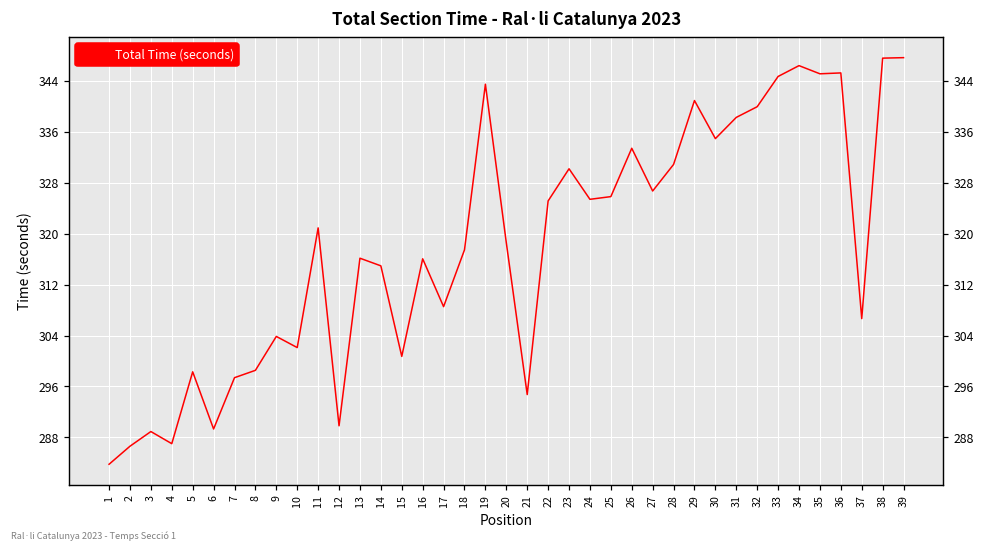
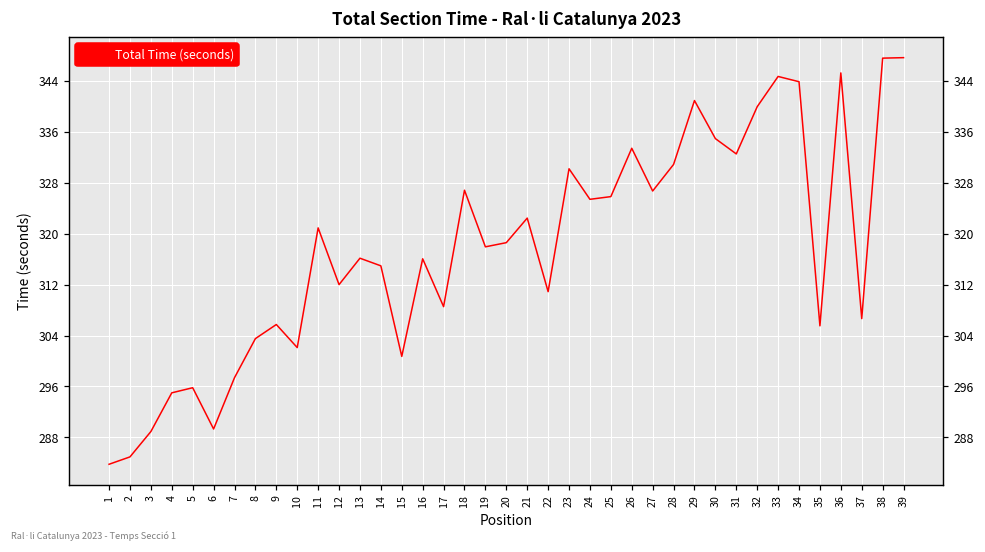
2: 287 -> 285
4: 287 -> 295
5: 298 -> 296
8: 299 -> 304
9: 304 -> 306
12: 290 -> 312
18: 317 -> 327
19: 344 -> 318
21: 295 -> 322
22: 325 -> 311
31: 338 -> 333
34: 346 -> 344
35: 345 -> 306
